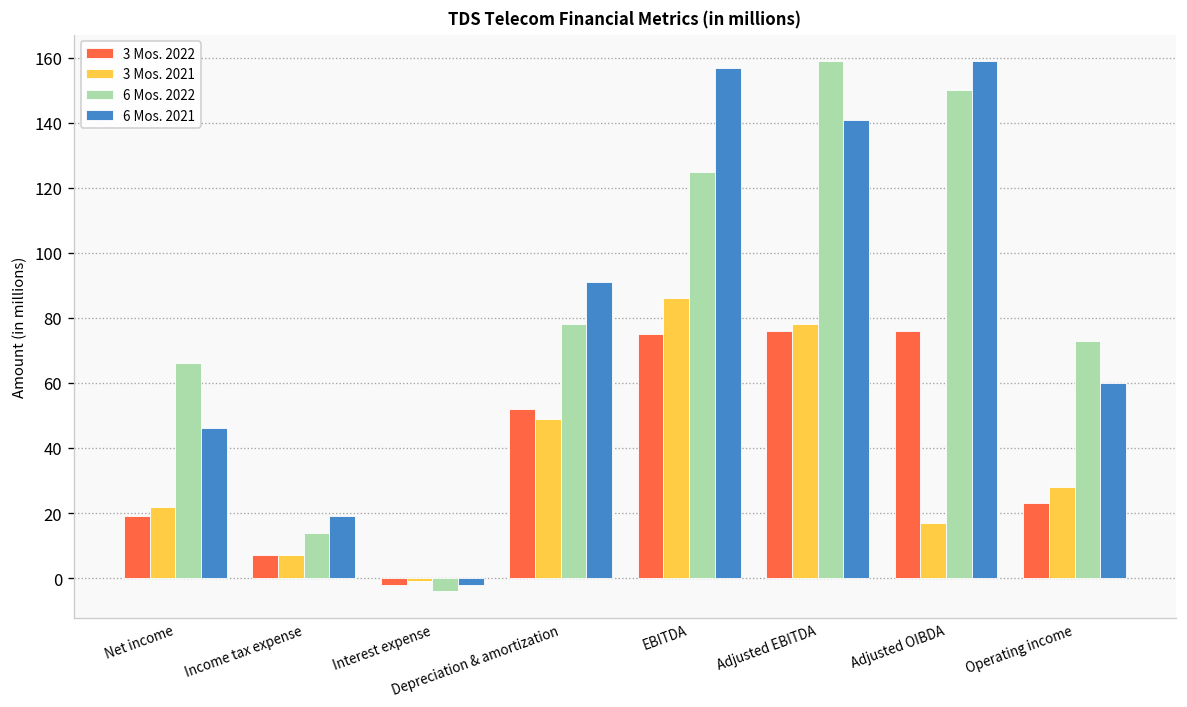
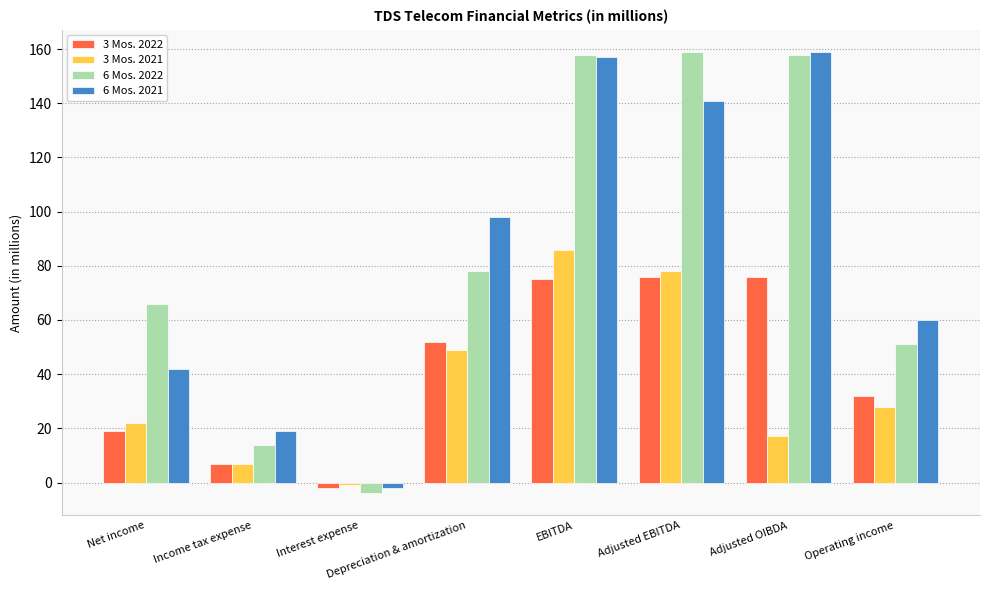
6 Mos. 2021, Net income: 46 -> 42
6 Mos. 2021, Depreciation & amortization: 91 -> 98
6 Mos. 2022, EBITDA: 125 -> 158
6 Mos. 2022, Adjusted OIBDA: 150 -> 158
3 Mos. 2022, Operating income: 23 -> 32
6 Mos. 2022, Operating income: 73 -> 51
